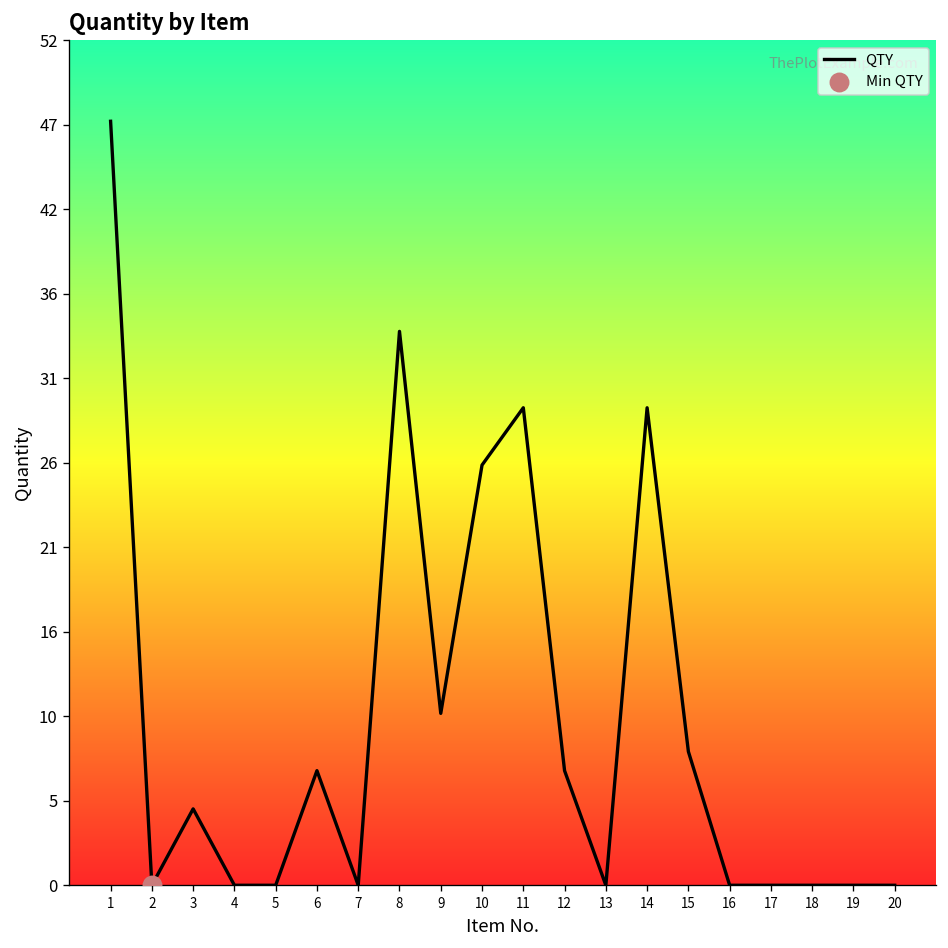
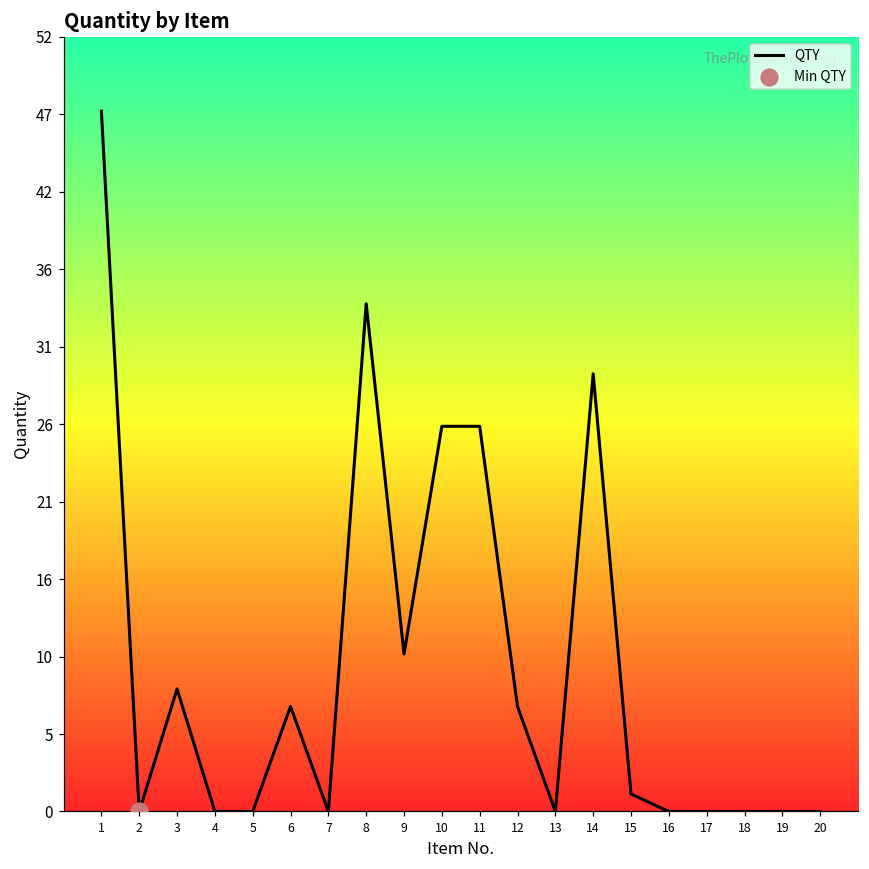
QTY, 3: 4.7 -> 8.2
QTY, 11: 29.4 -> 25.9
QTY, 15: 8.2 -> 1.2
